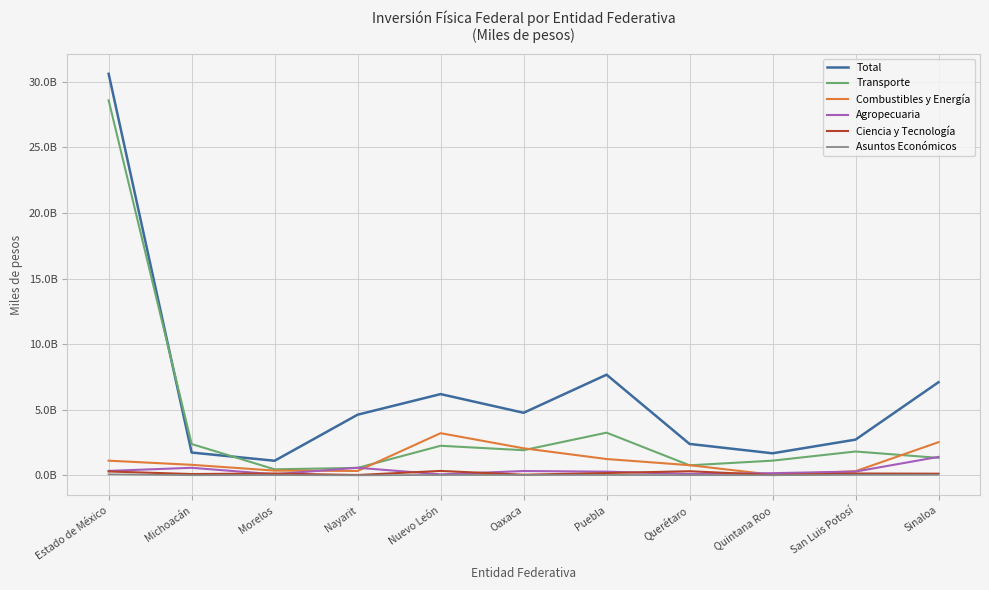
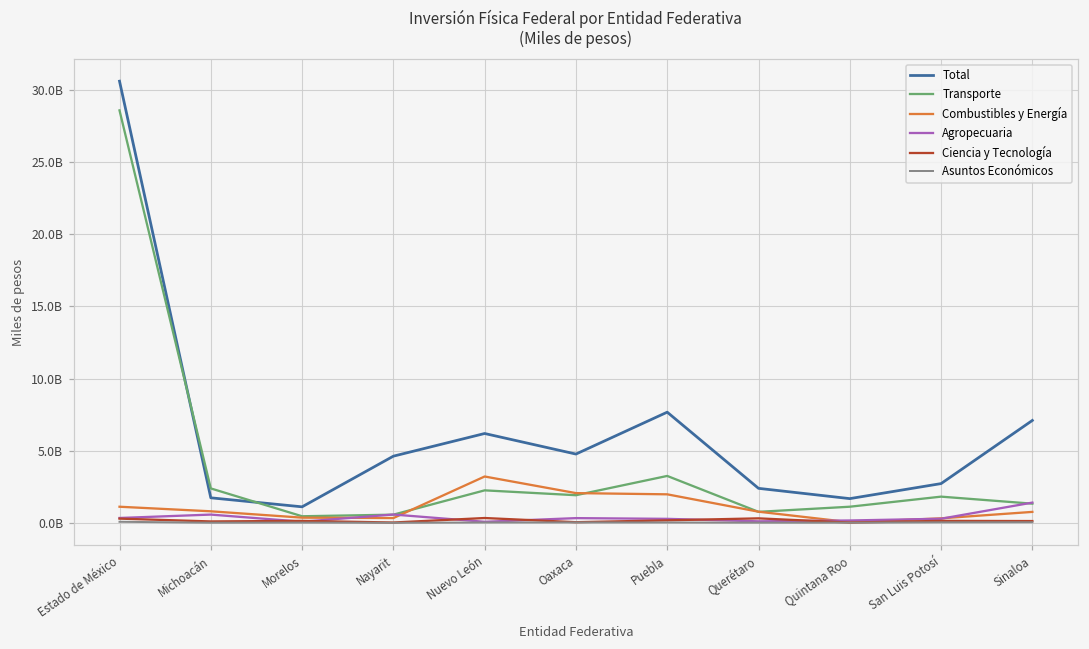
Combustibles y Energía, Puebla: 1200000000 -> 2000000000
Combustibles y Energía, Sinaloa: 2500000000 -> 800000000
